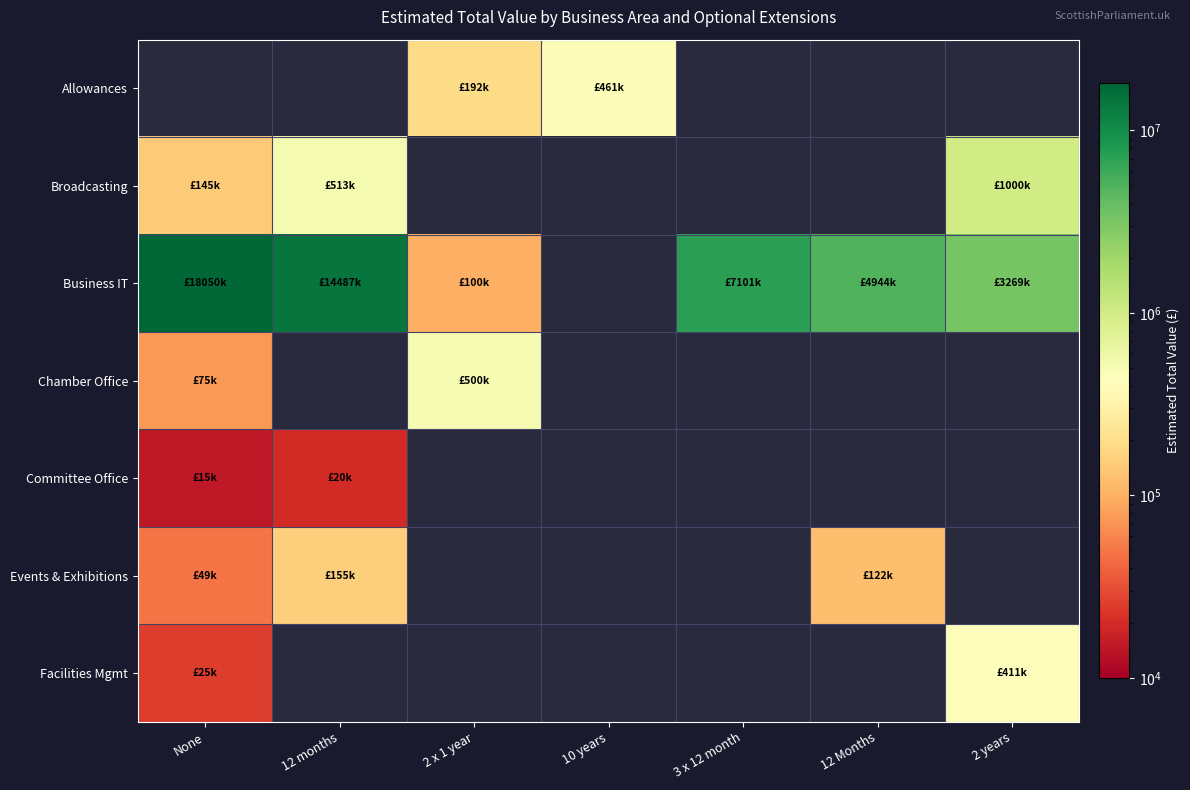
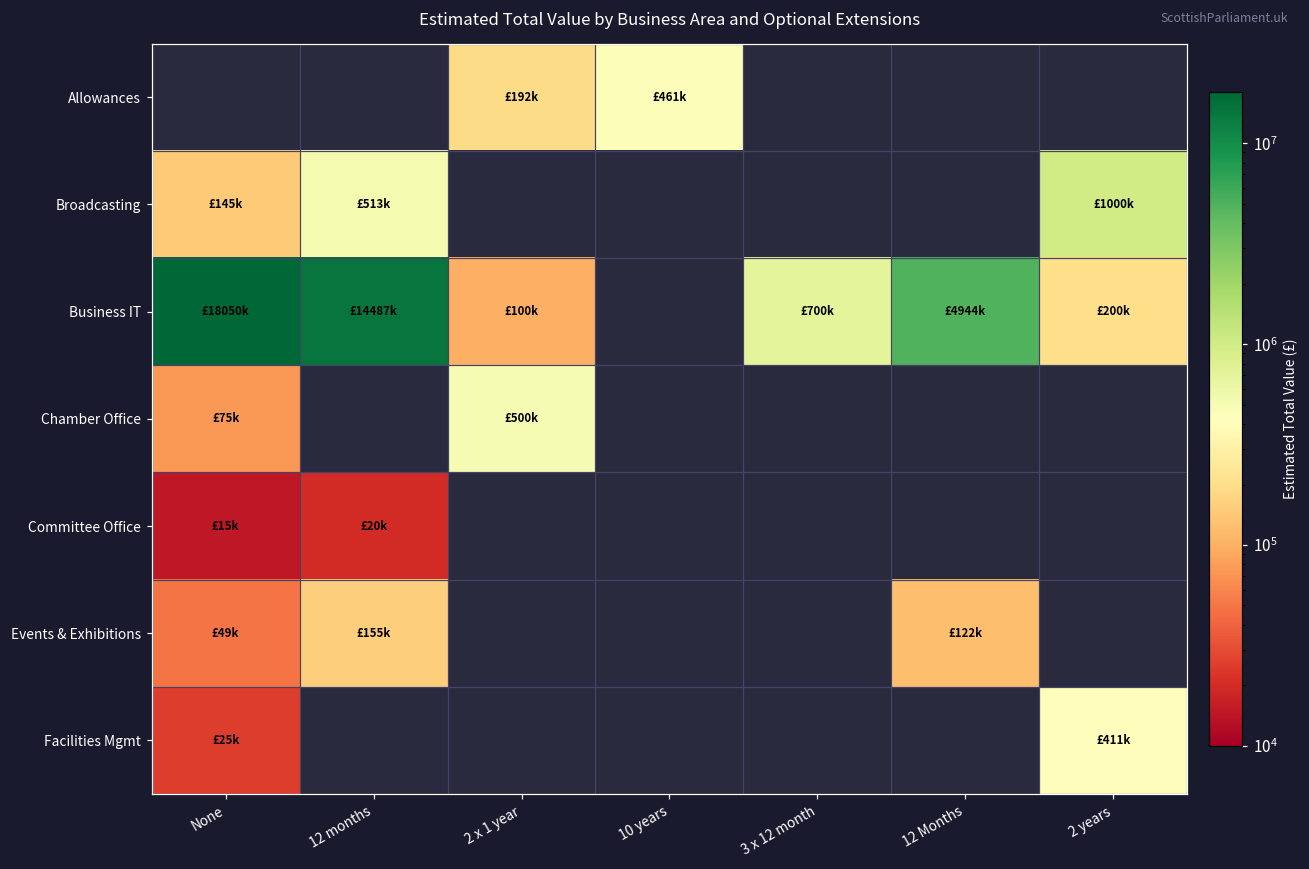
Business IT, 3 x 12 month: £7101k -> £700k
Business IT, 2 years: £3269k -> £200k
